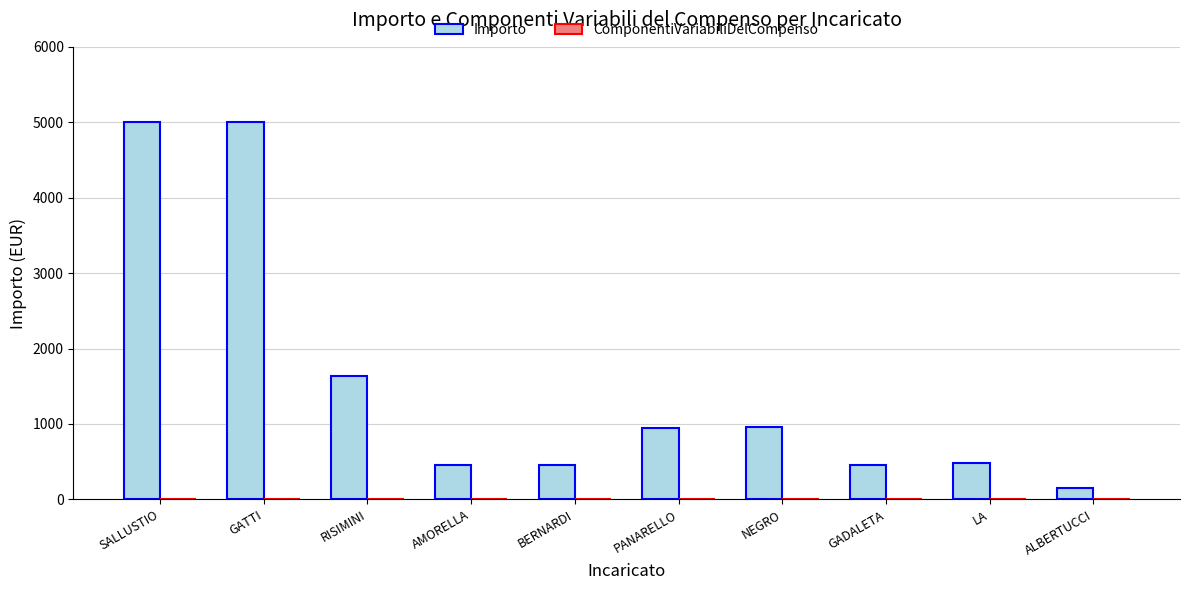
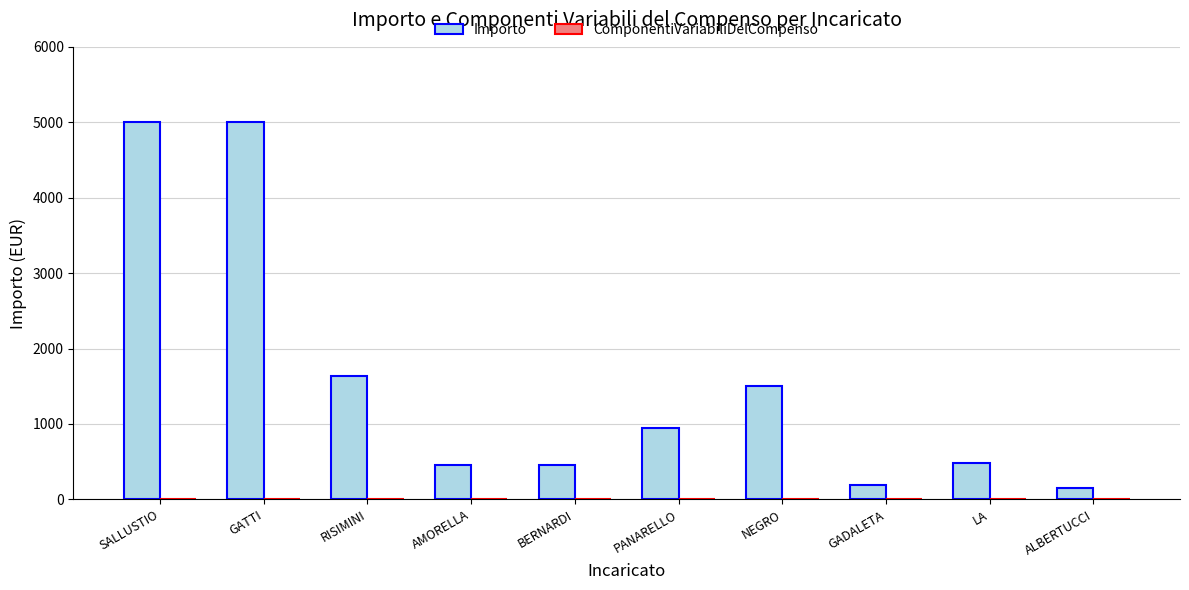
Importo, NEGRO: 1000 -> 1500
Importo, GADALETA: 500 -> 200
